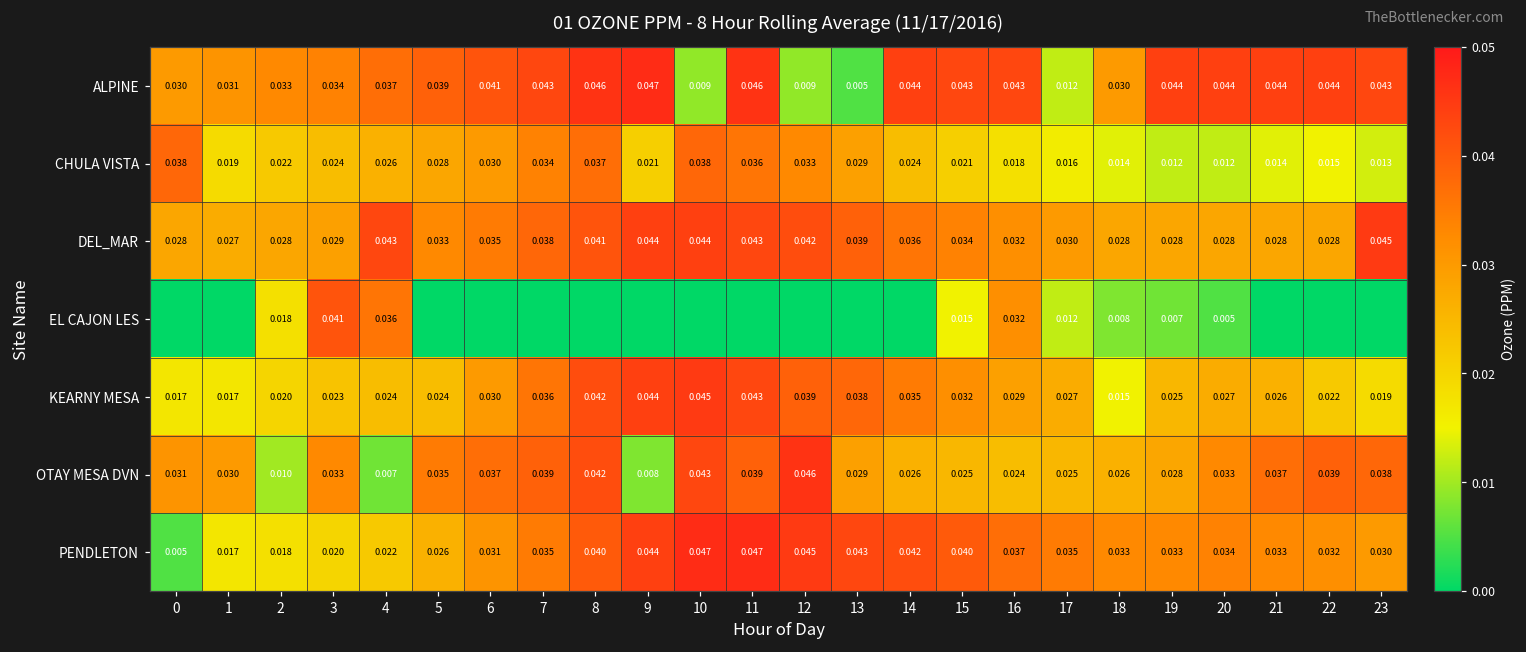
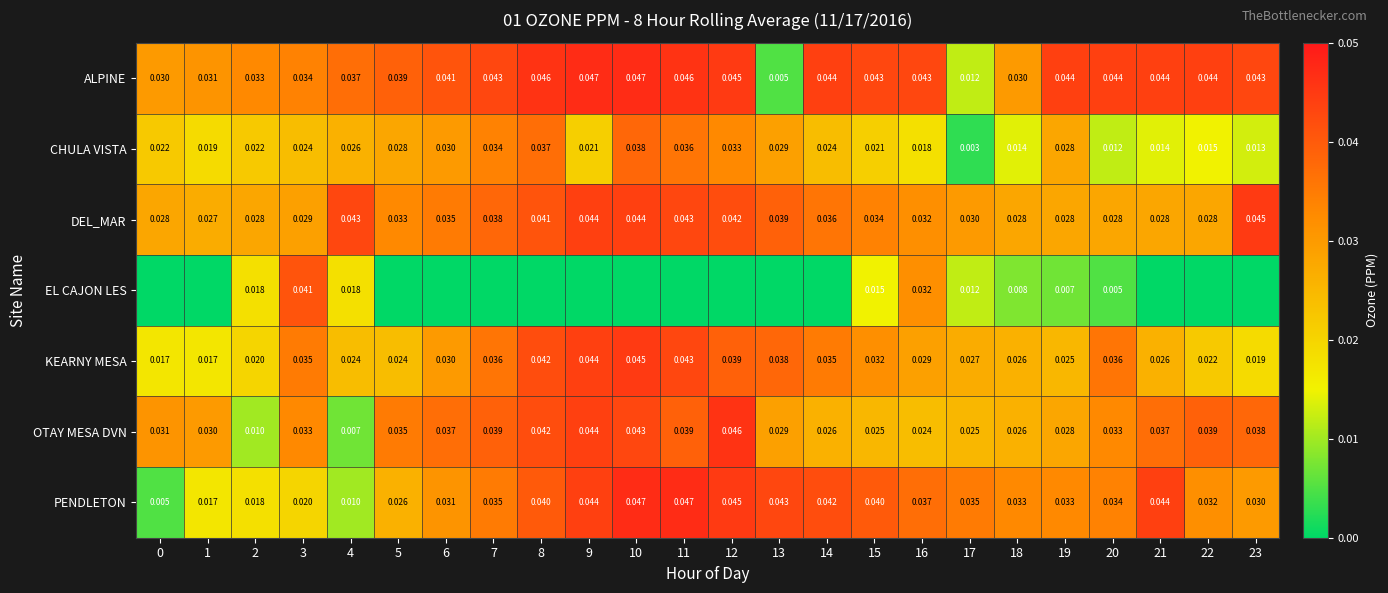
ALPINE, 10: 0.009 -> 0.047
ALPINE, 12: 0.009 -> 0.045
CHULA VISTA, 0: 0.038 -> 0.022
CHULA VISTA, 17: 0.016 -> 0.003
CHULA VISTA, 19: 0.012 -> 0.028
EL CAJON LES, 4: 0.036 -> 0.018
KEARNY MESA, 3: 0.023 -> 0.035
KEARNY MESA, 18: 0.015 -> 0.026
KEARNY MESA, 20: 0.027 -> 0.036
OTAY MESA DVN, 9: 0.008 -> 0.044
PENDLETON, 4: 0.022 -> 0.010
PENDLETON, 21: 0.033 -> 0.044
